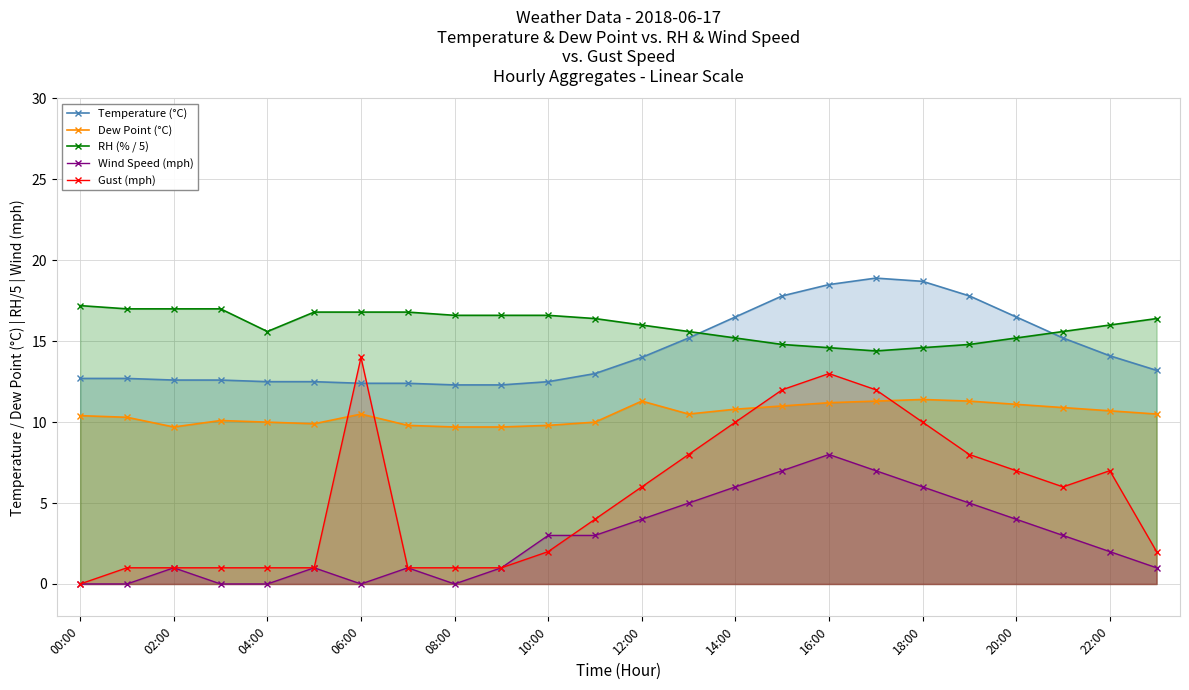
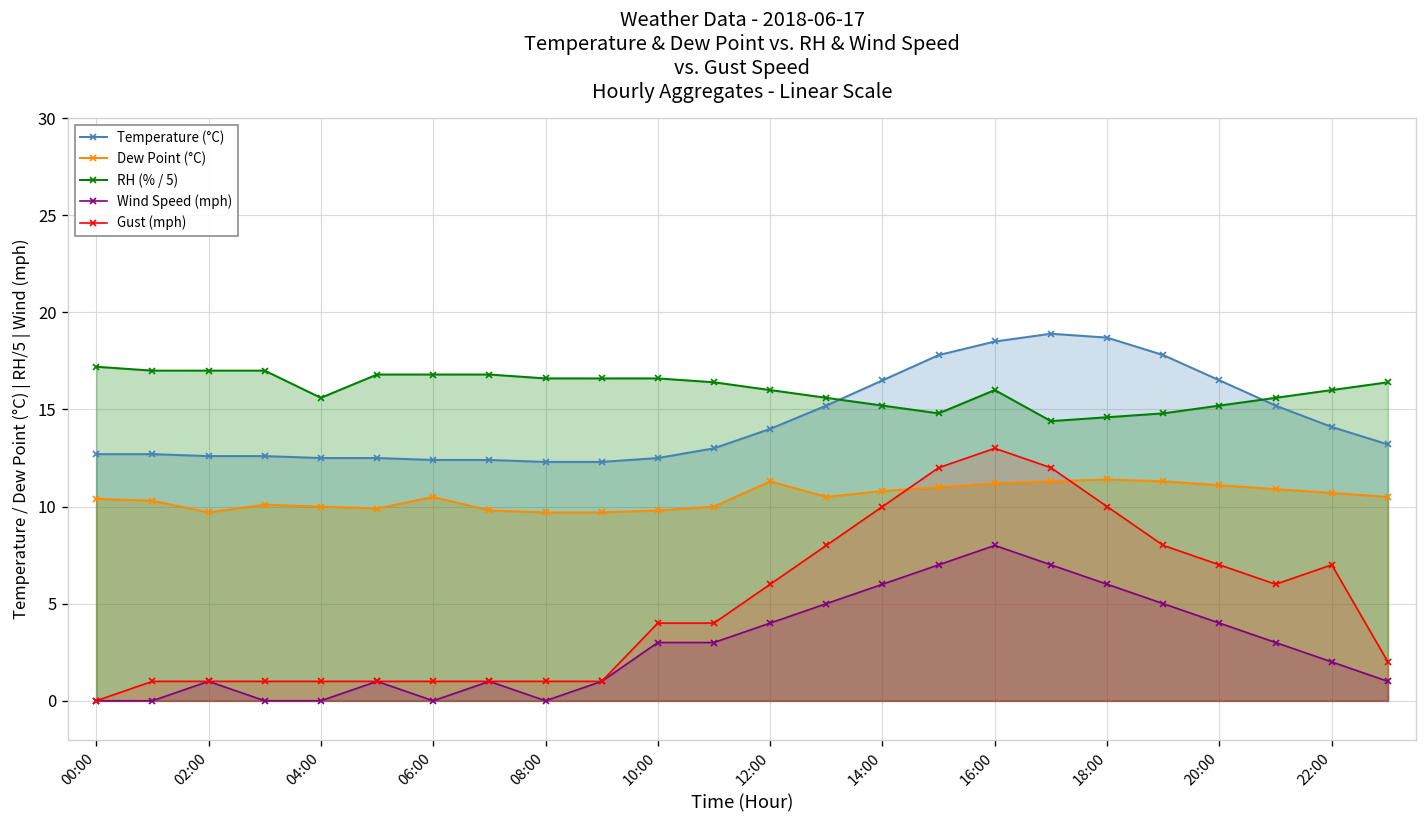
Gust (mph), 06:00: 14 -> 1
Gust (mph), 10:00: 2 -> 4
RH (% / 5), 16:00: 14.6 -> 16.0
